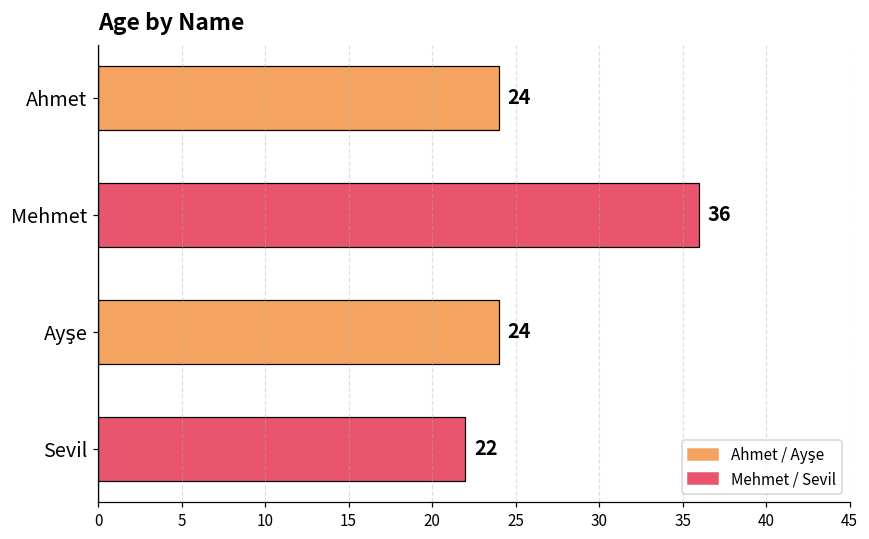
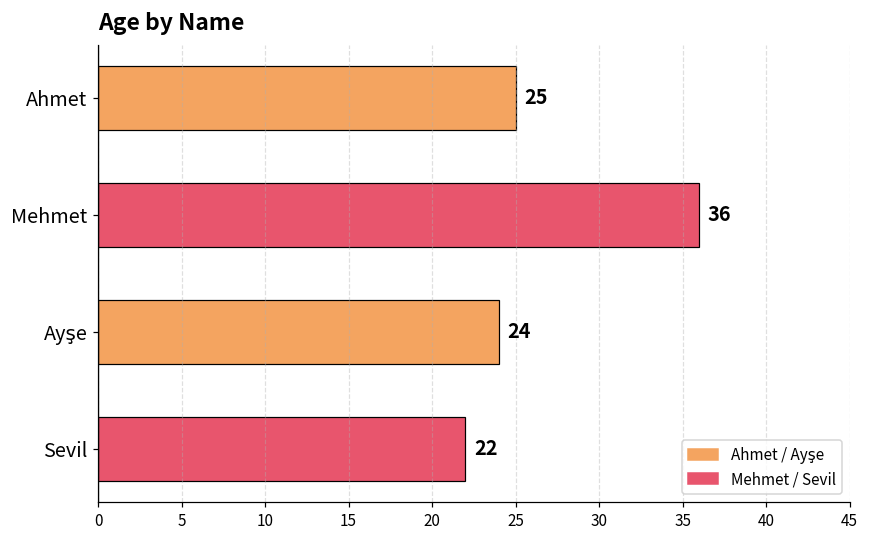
Ahmet: 24 -> 25
